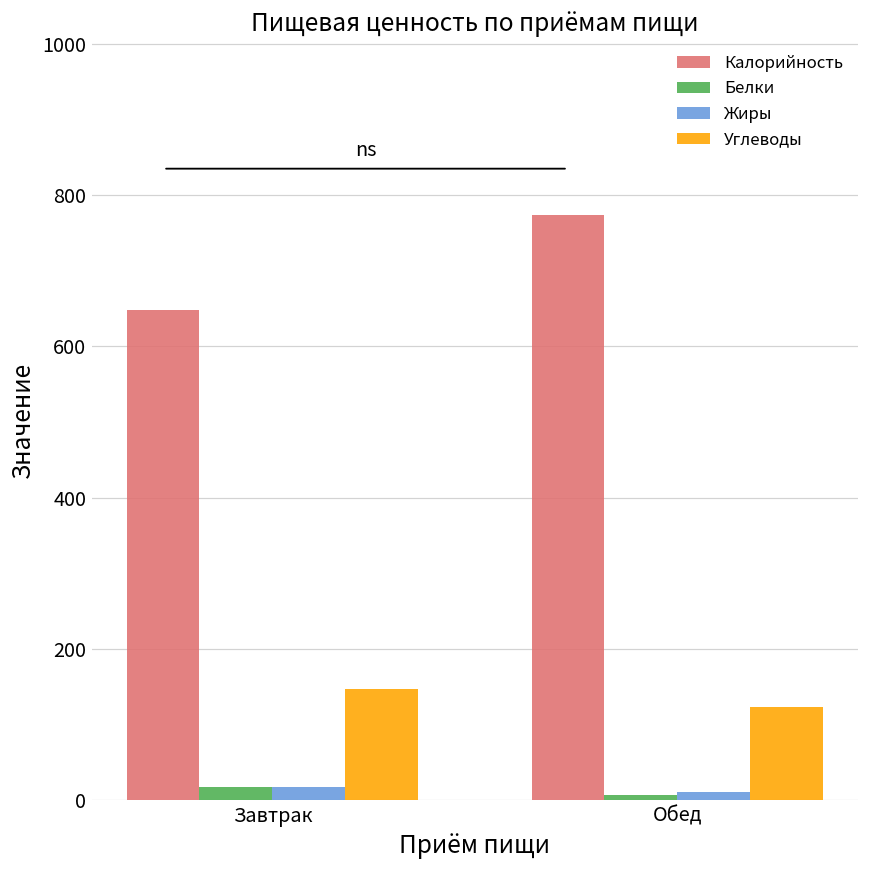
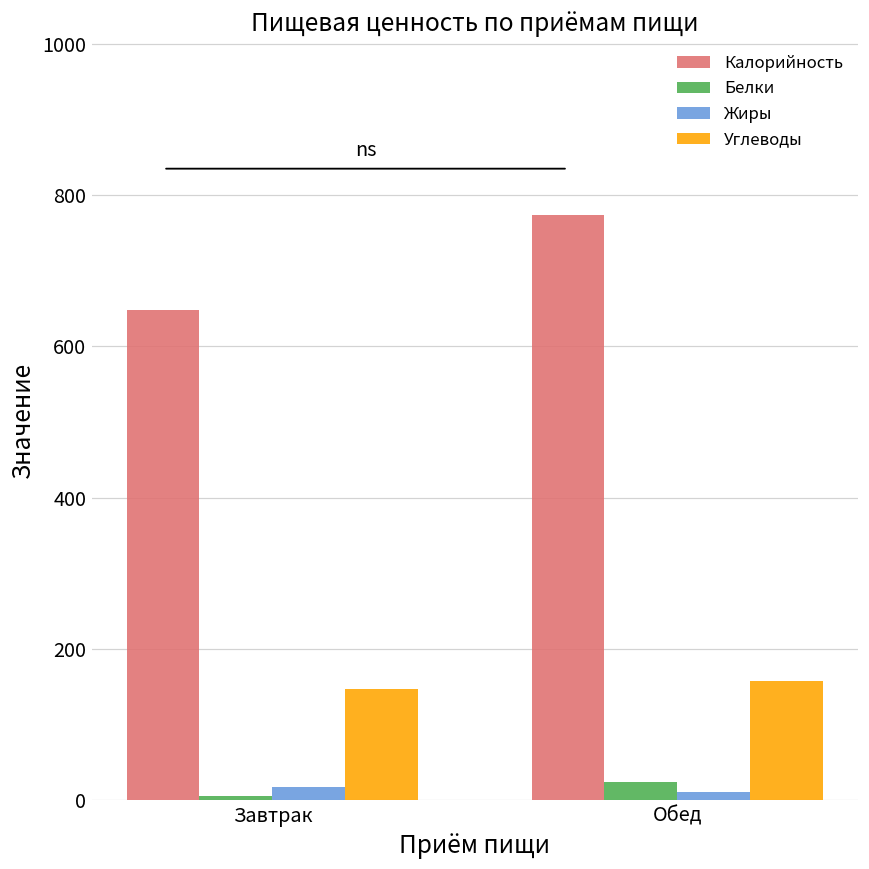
Белки, Завтрак: 20 -> 10
Белки, Обед: 10 -> 20
Углеводы, Обед: 120 -> 160
